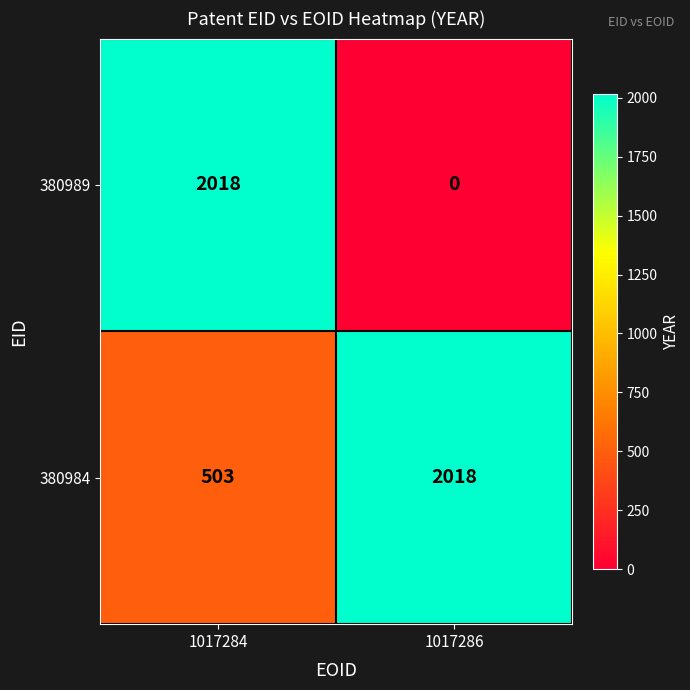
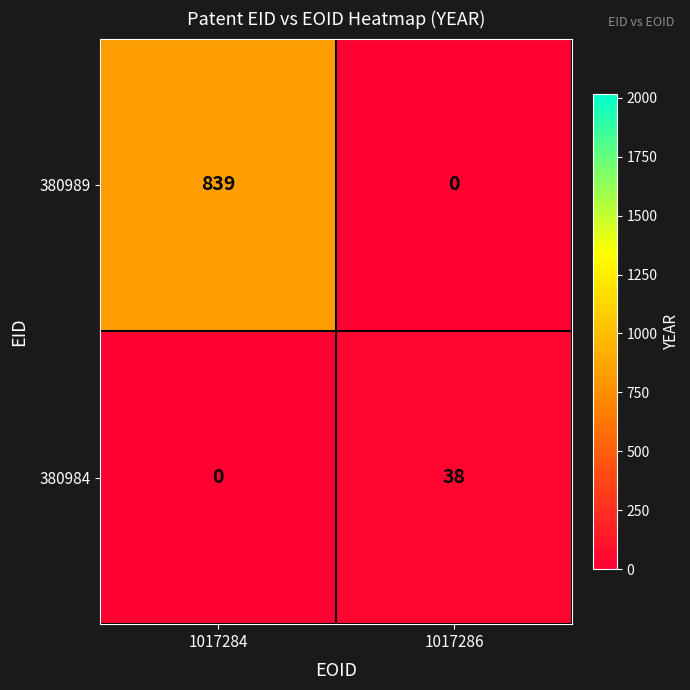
380989, 1017284: 2018 -> 839
380984, 1017284: 503 -> 0
380984, 1017286: 2018 -> 38
